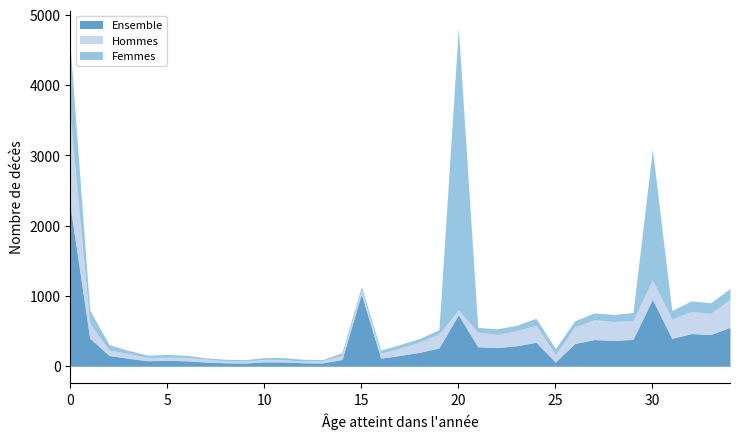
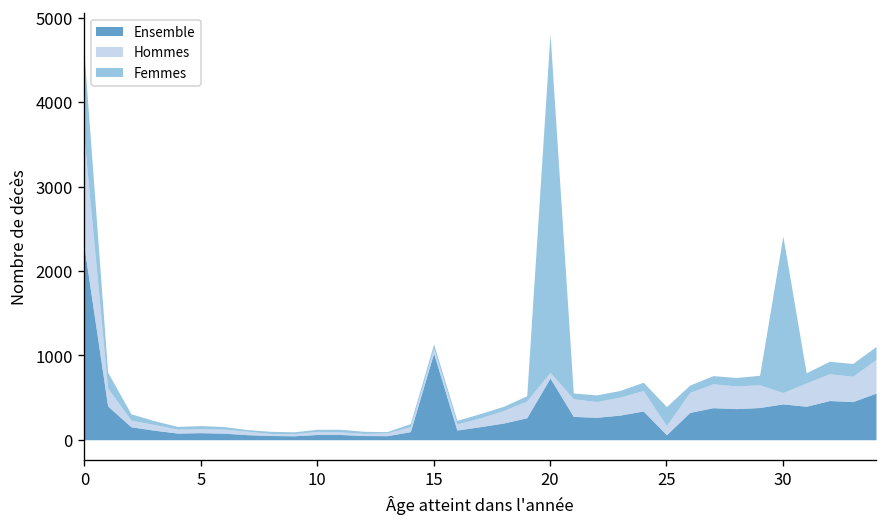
Femmes, 25: 100 -> 200
Ensemble, 30: 1000 -> 400
Hommes, 30: 300 -> 100
